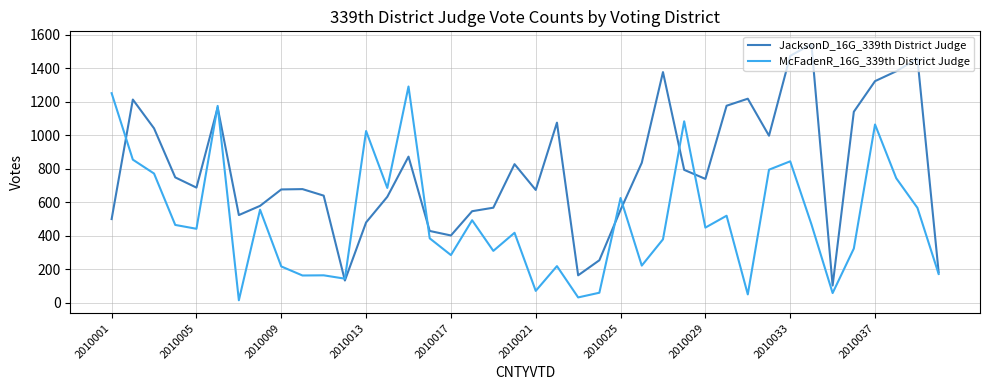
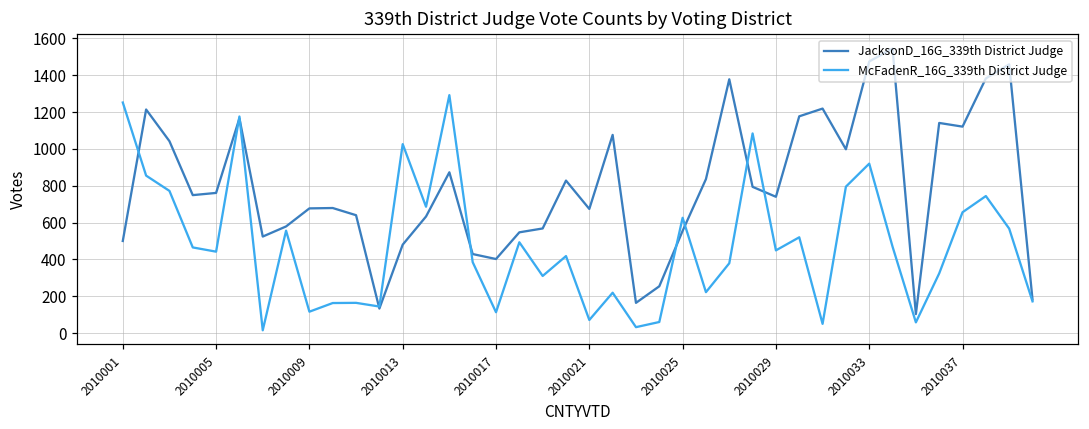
JacksonD_16G_339th District Judge, 2010005: 690 -> 760
McFadenR_16G_339th District Judge, 2010009: 220 -> 120
McFadenR_16G_339th District Judge, 2010017: 290 -> 110
McFadenR_16G_339th District Judge, 2010033: 850 -> 920
JacksonD_16G_339th District Judge, 2010037: 1320 -> 1120
McFadenR_16G_339th District Judge, 2010037: 1070 -> 660
